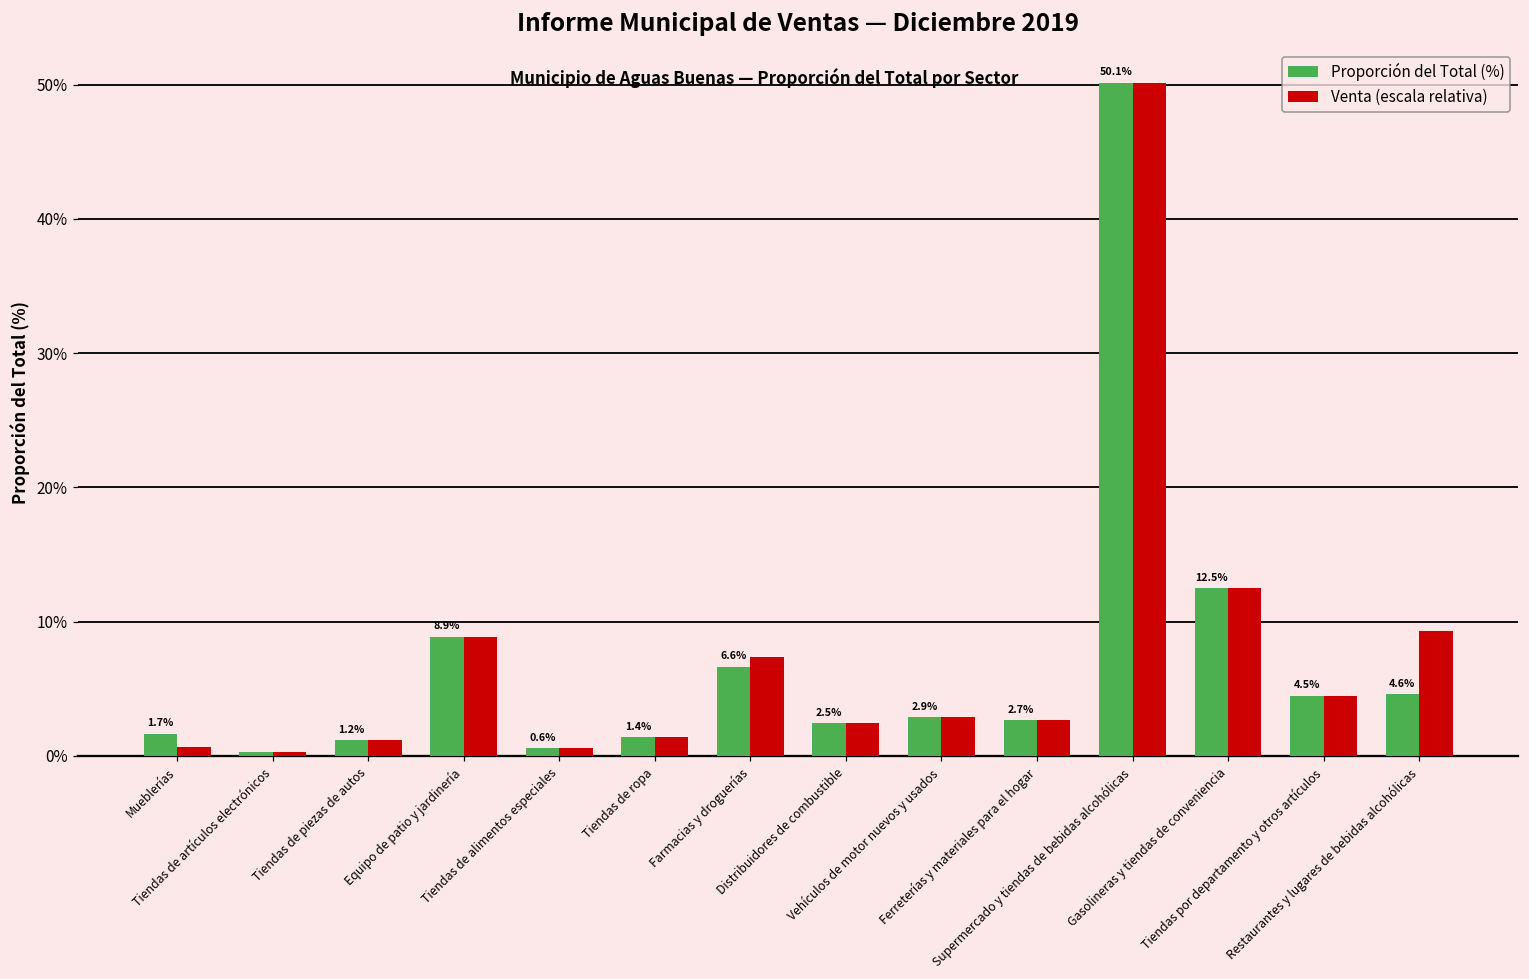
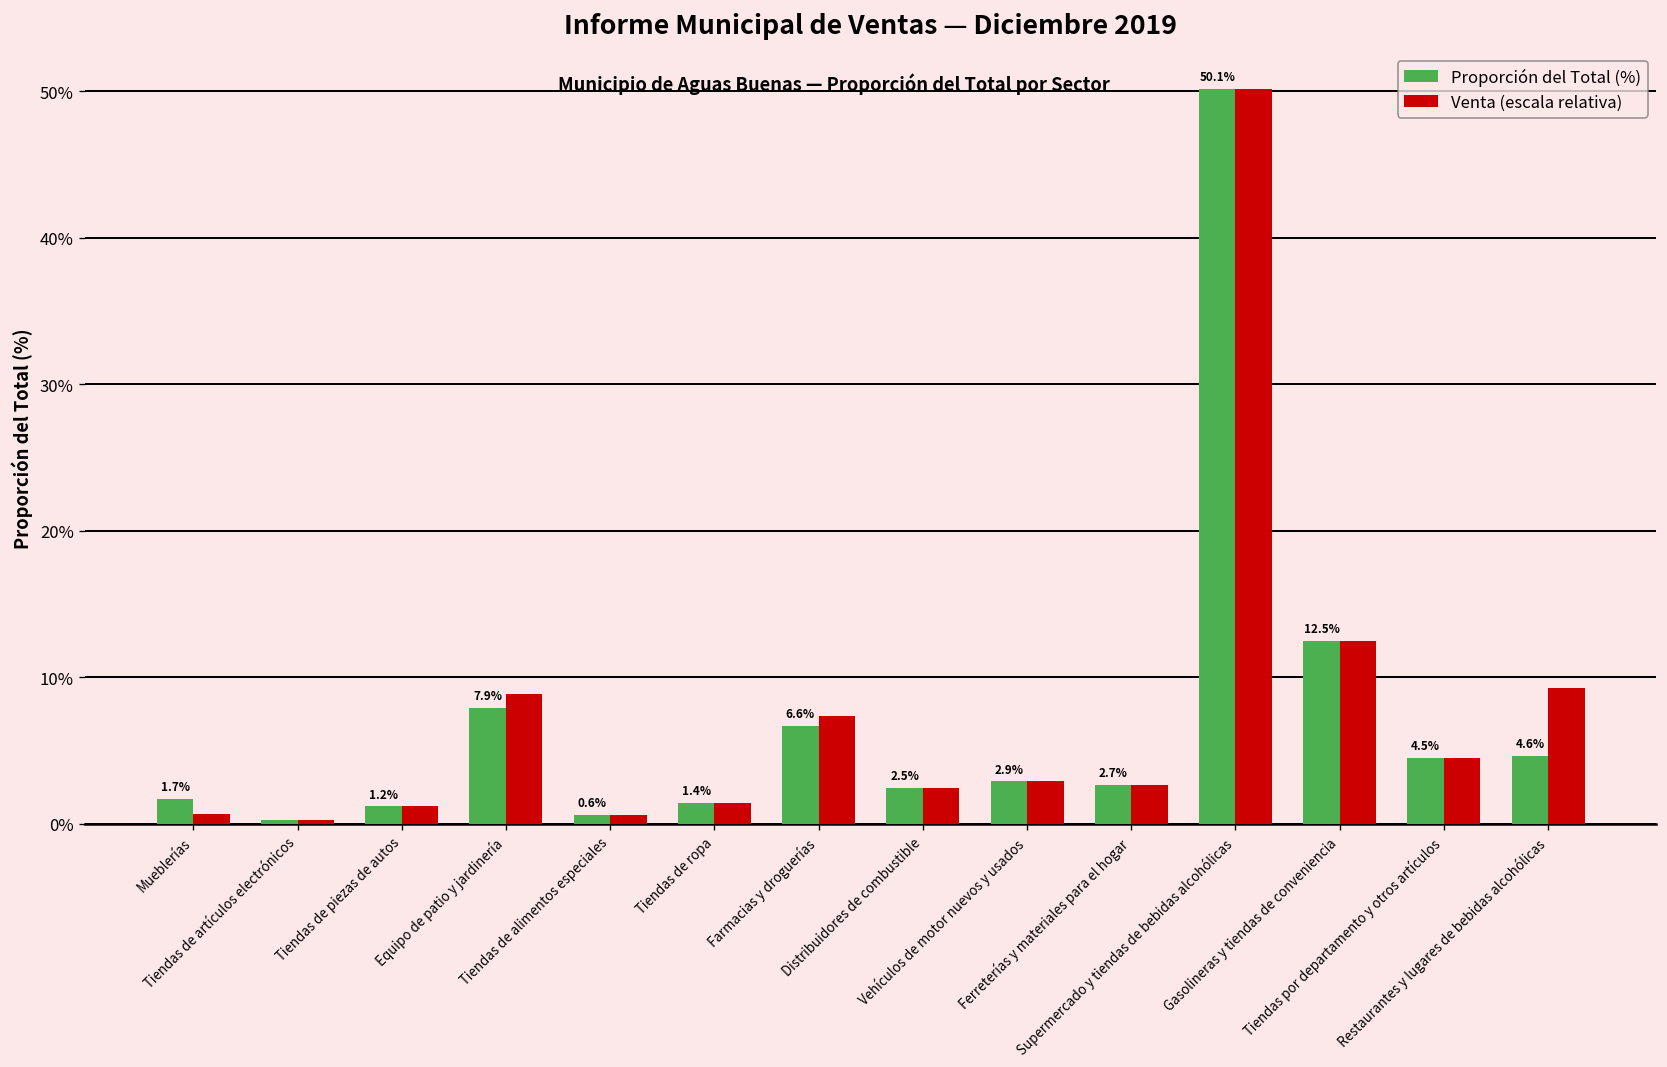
Proporción del Total (%), Equipo de patio y jardinería: 8.9% -> 7.9%
